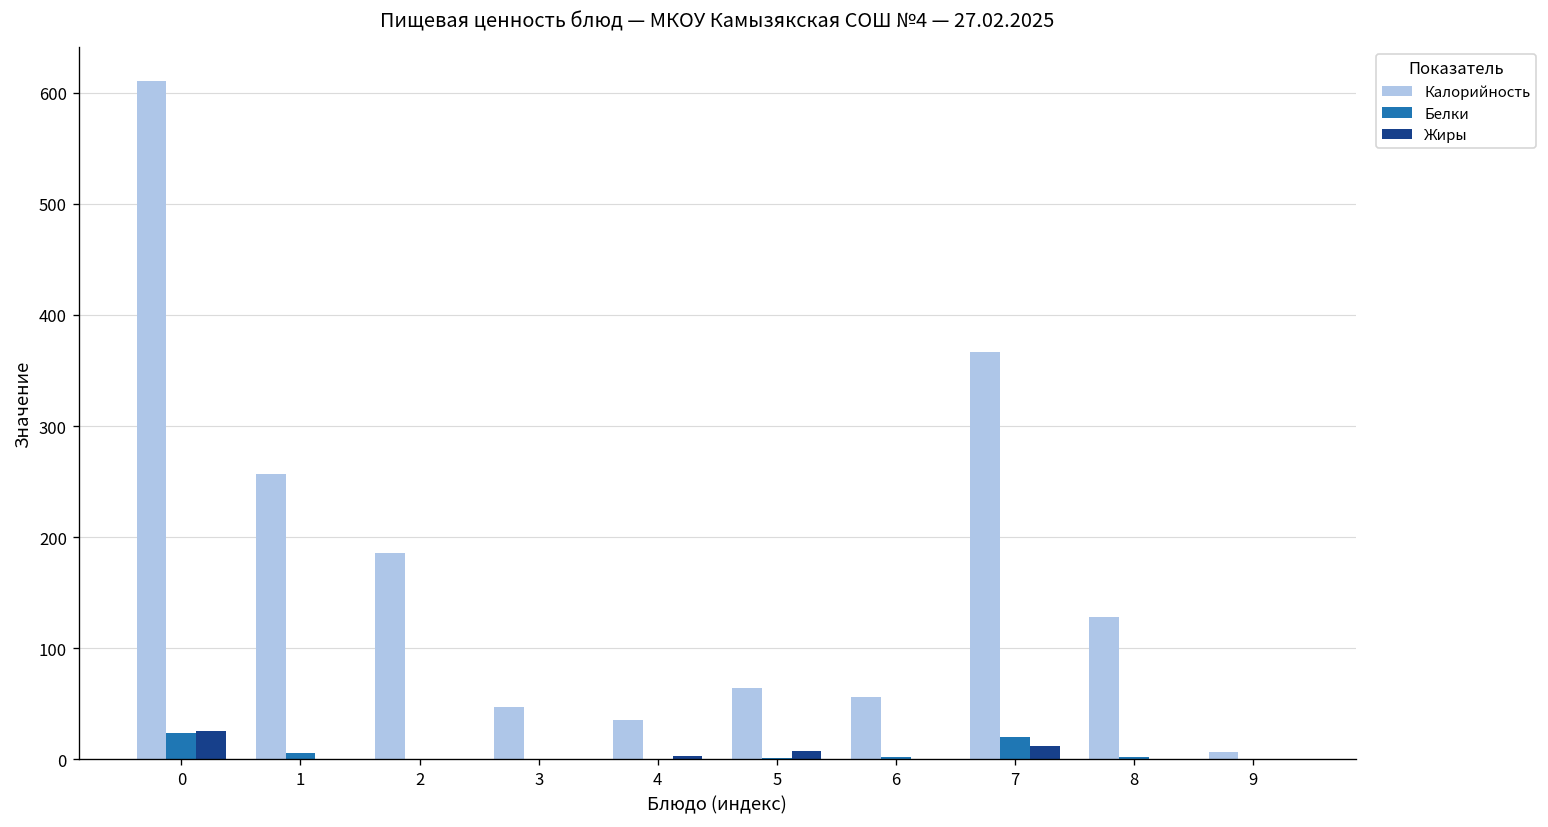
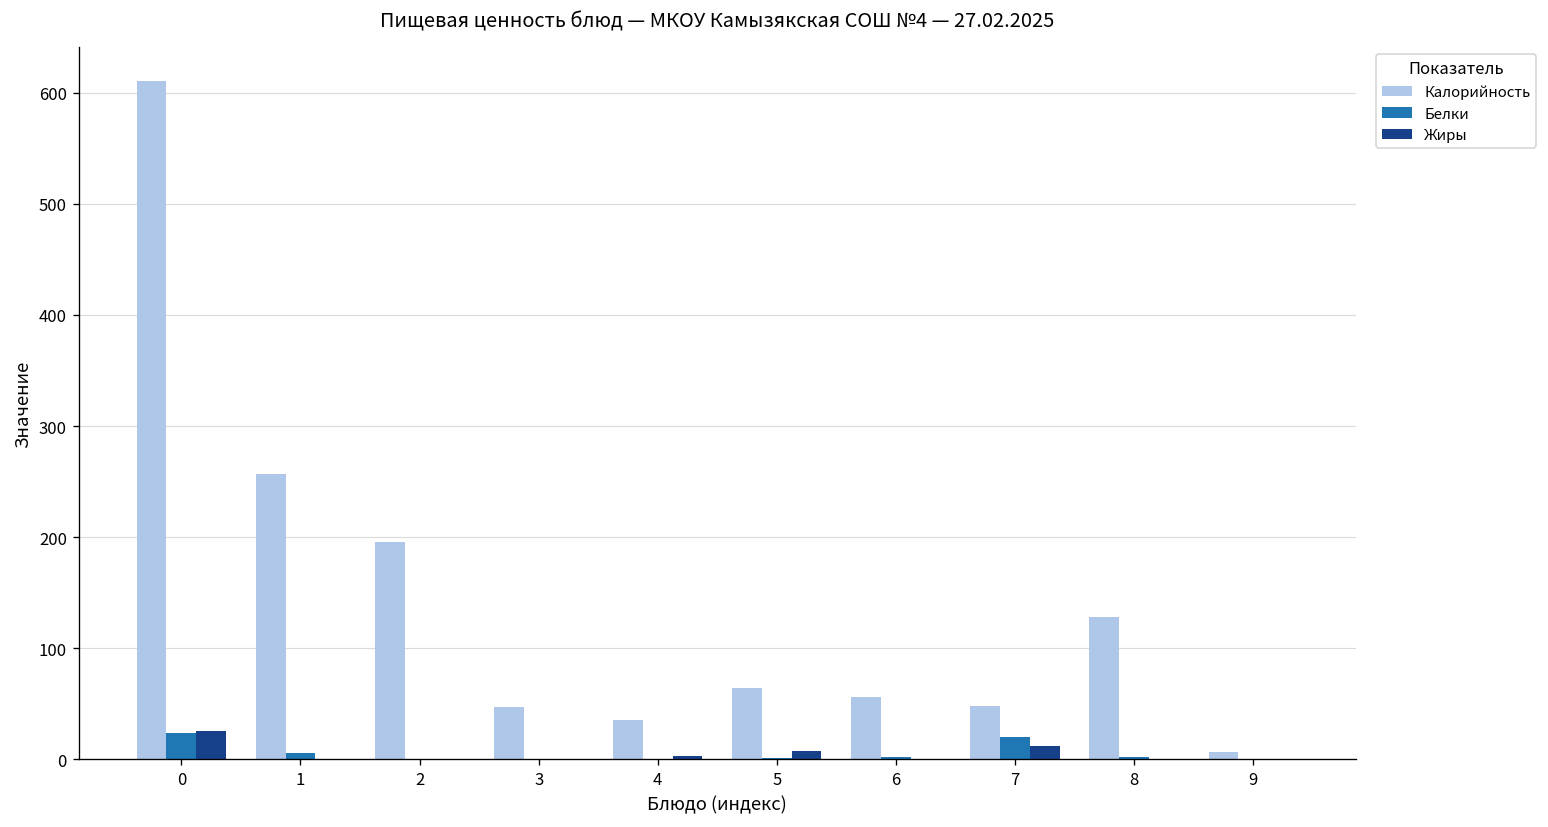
Калорийность, 2: 190 -> 200
Калорийность, 7: 370 -> 50
